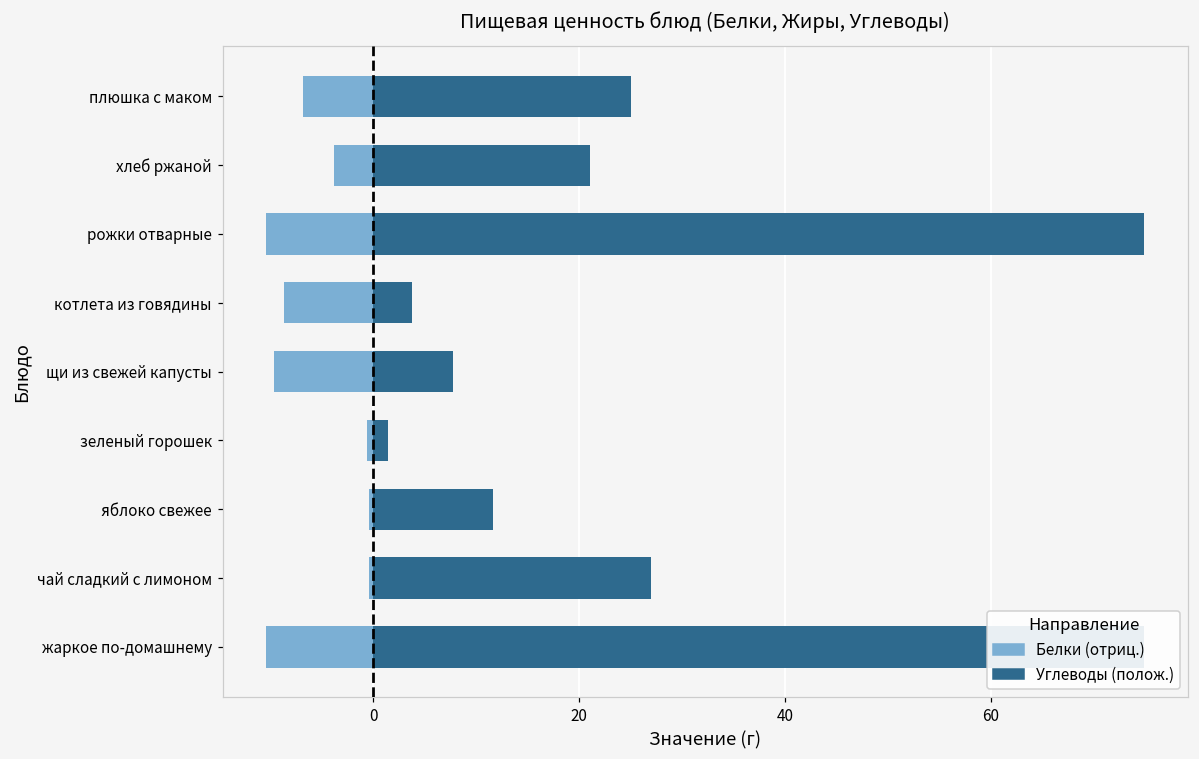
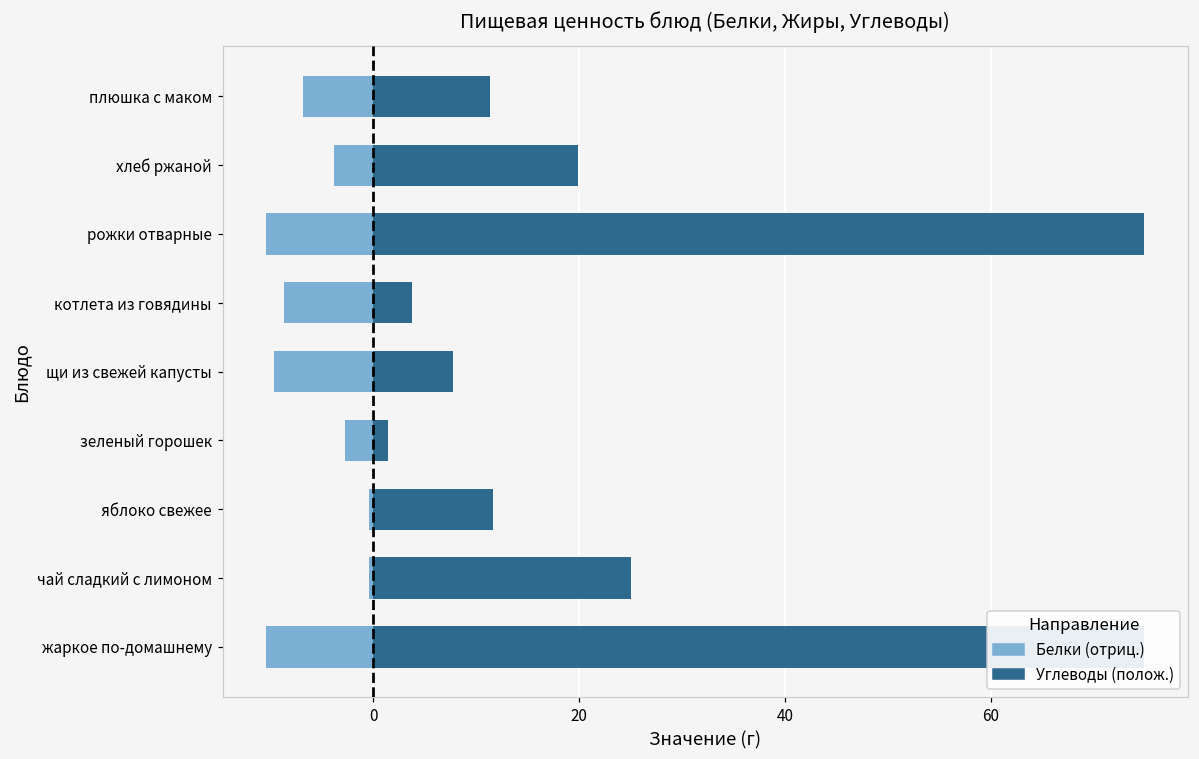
Углеводы (полож.), плюшка с маком: 25 -> 11
Углеводы (полож.), хлеб ржаной: 21 -> 20
Белки (отриц.), зеленый горошек: -1 -> -3
Углеводы (полож.), чай сладкий с лимоном: 27 -> 25
